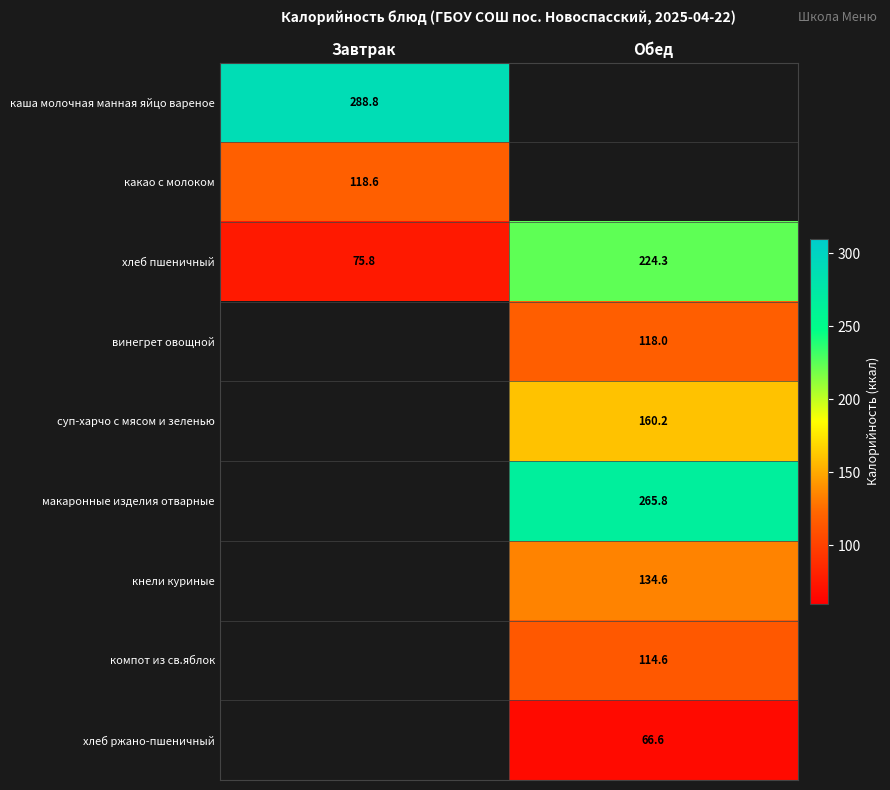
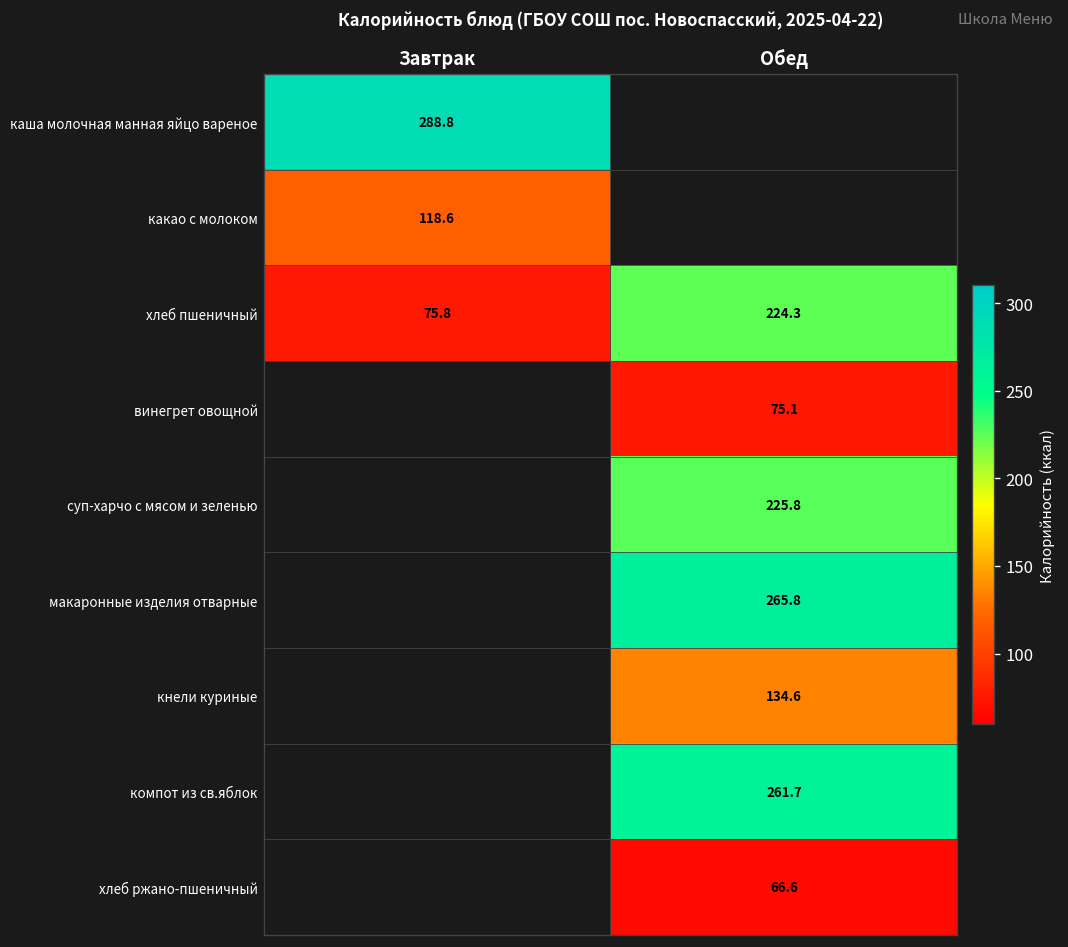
винегрет овощной, Обед: 118.0 -> 75.1
суп-харчо с мясом и зеленью, Обед: 160.2 -> 225.8
компот из св.яблок, Обед: 114.6 -> 261.7
